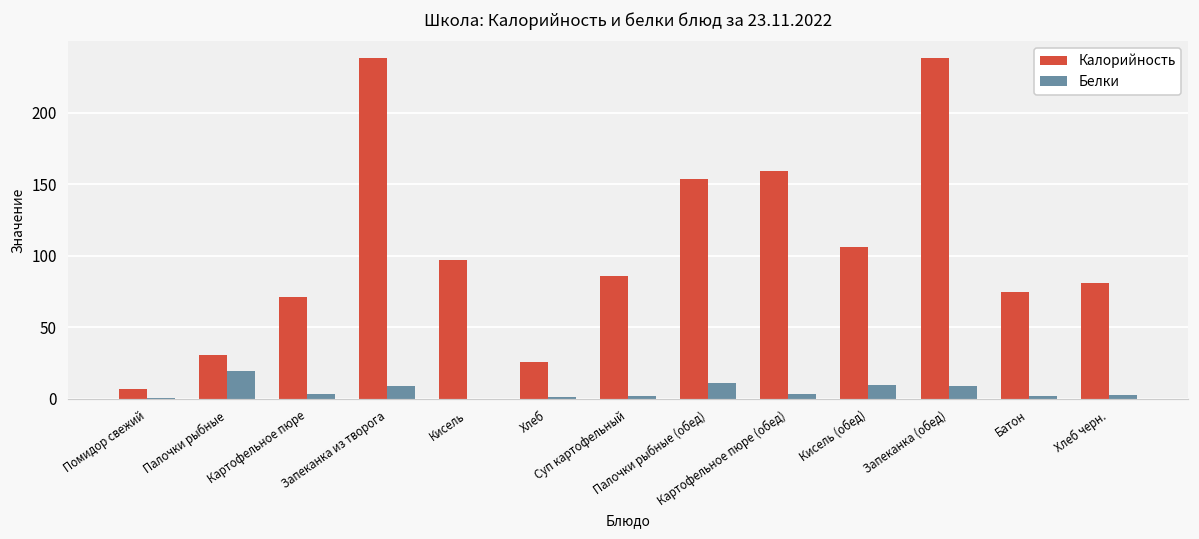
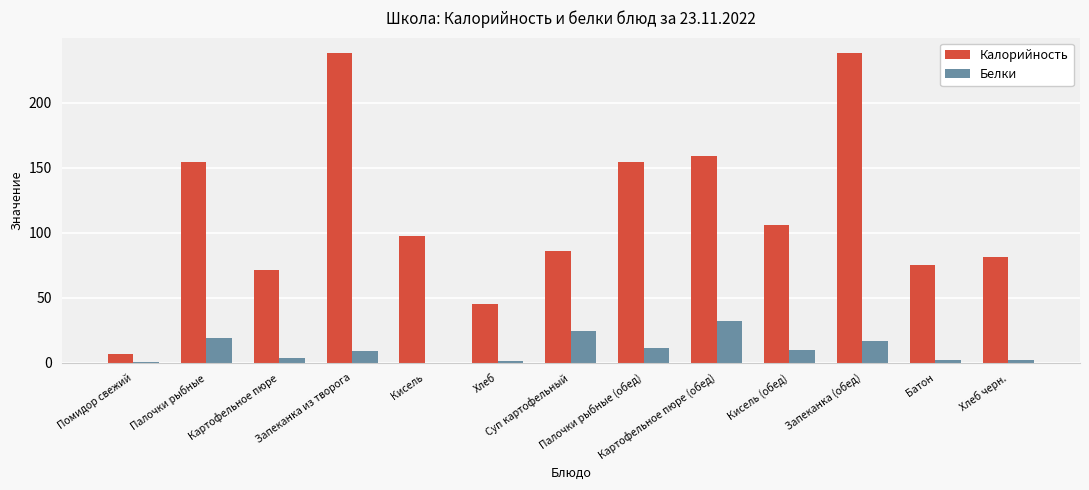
Калорийность, Палочки рыбные: 31 -> 154
Калорийность, Хлеб: 26 -> 45
Белки, Суп картофельный: 2 -> 24
Белки, Картофельное пюре (обед): 4 -> 32
Белки, Запеканка (обед): 9 -> 17
